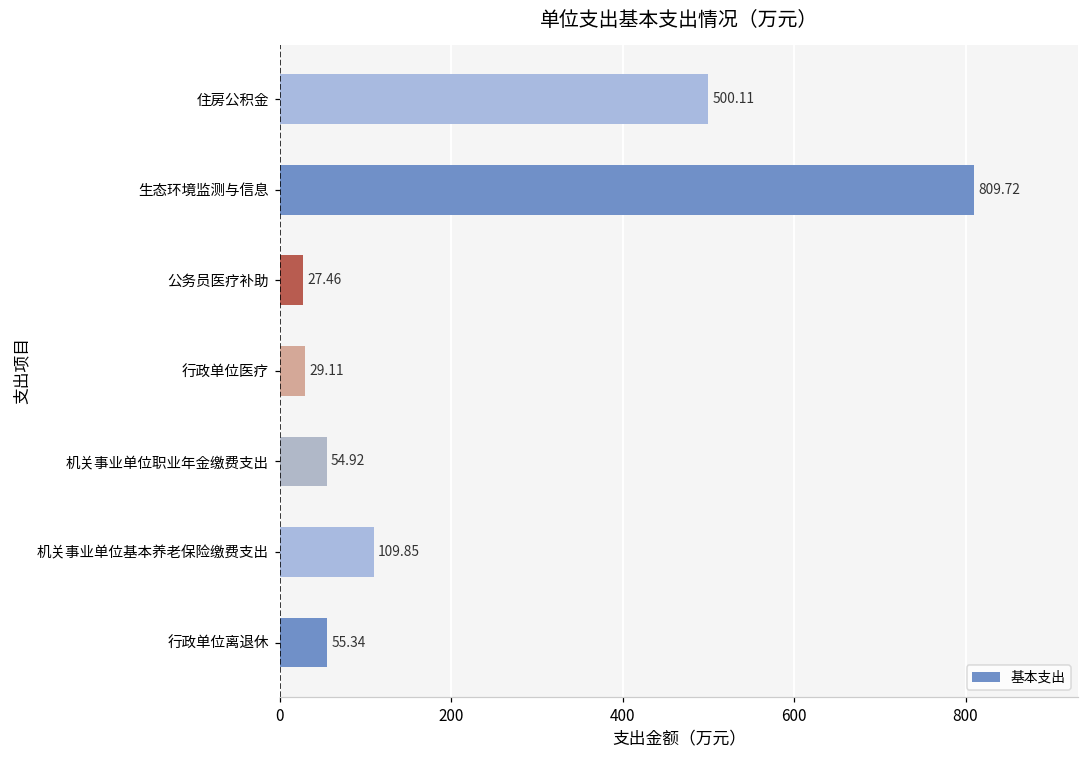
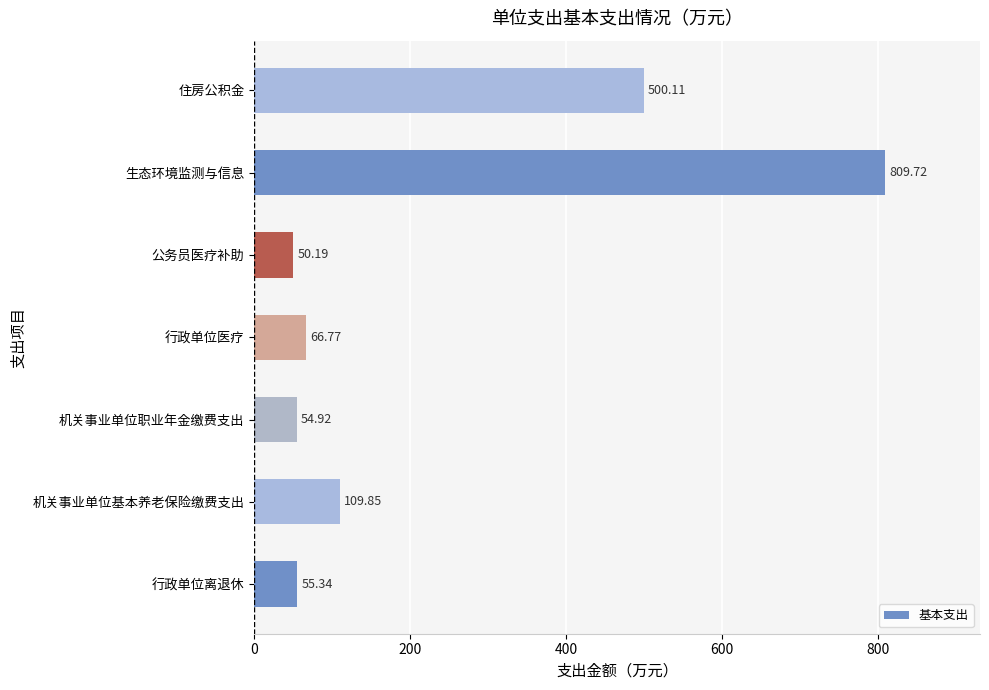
公务员医疗补助: 27.46 -> 50.19
行政单位医疗: 29.11 -> 66.77
